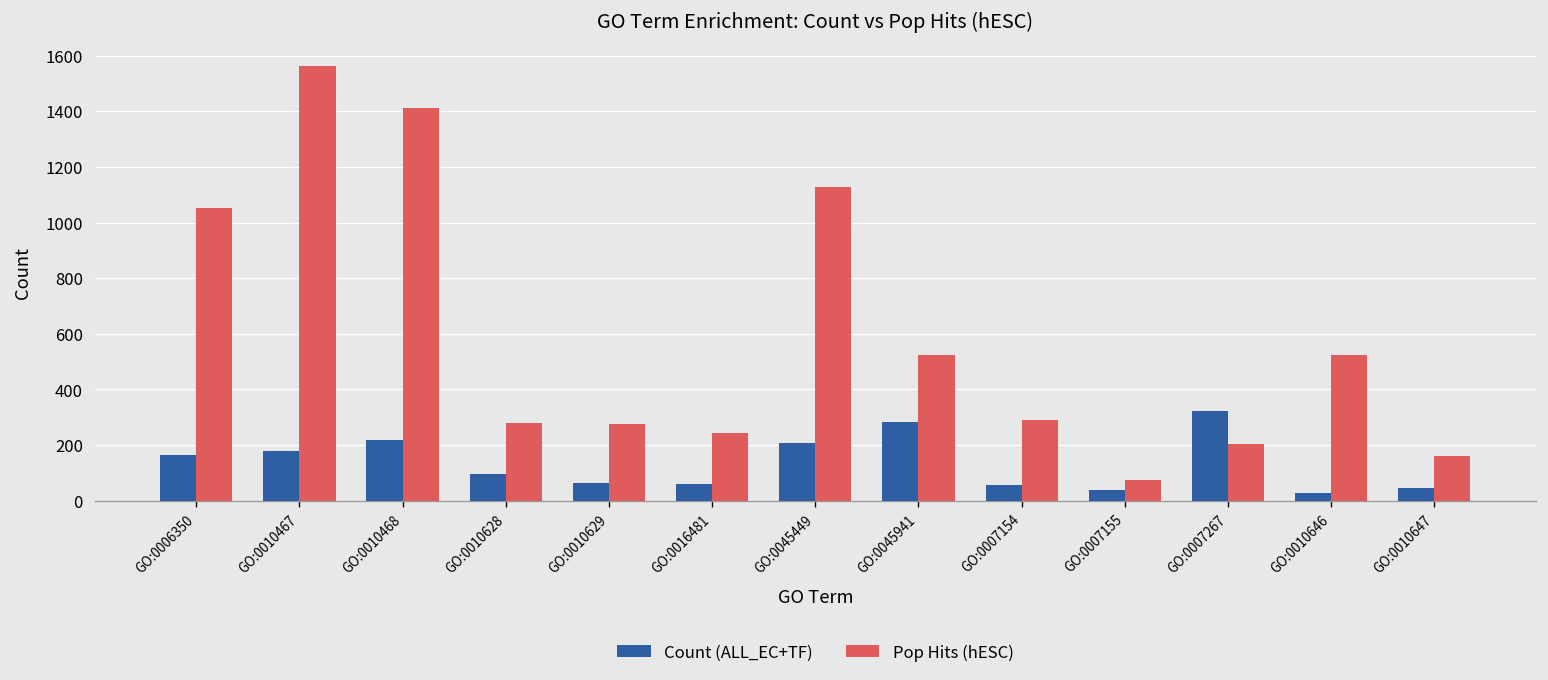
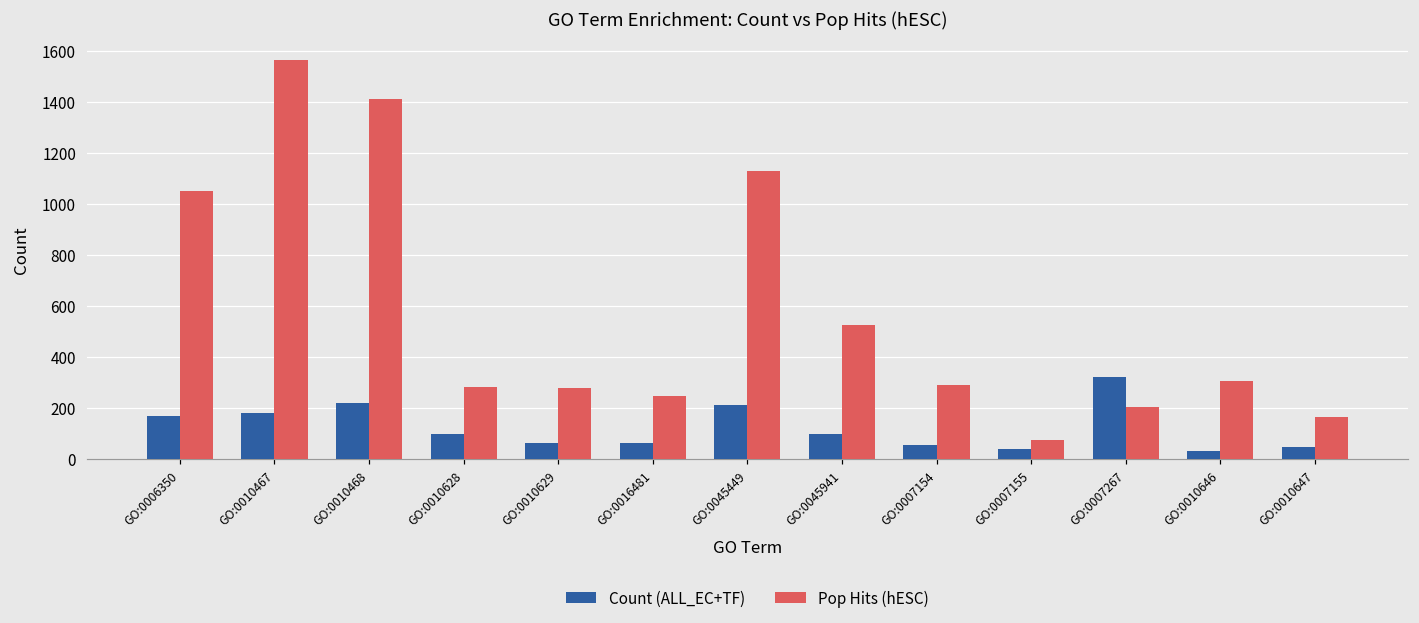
Count (ALL_EC+TF), GO:0045941: 280 -> 100
Pop Hits (hESC), GO:0010646: 520 -> 310
